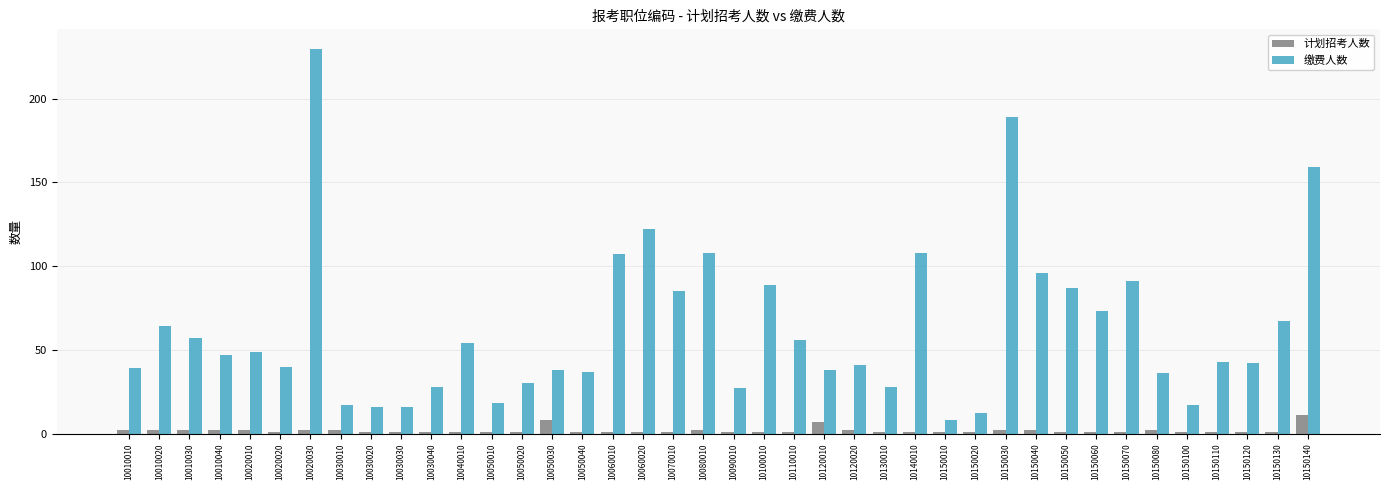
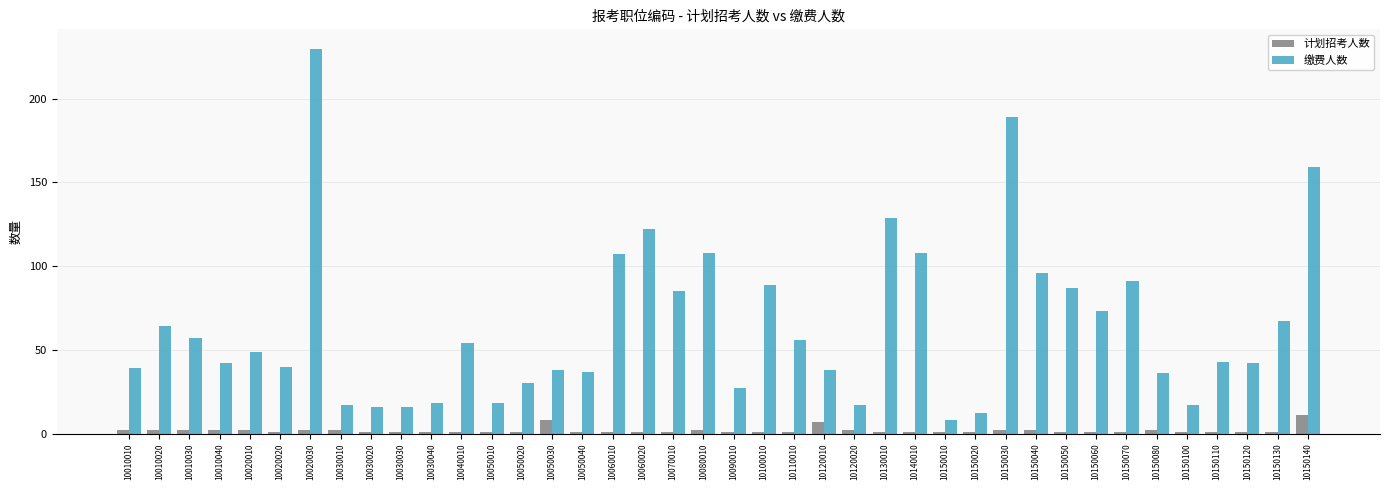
缴费人数, 10010040: 47 -> 42
缴费人数, 10030040: 28 -> 18
缴费人数, 10120020: 41 -> 17
缴费人数, 10130010: 28 -> 129
